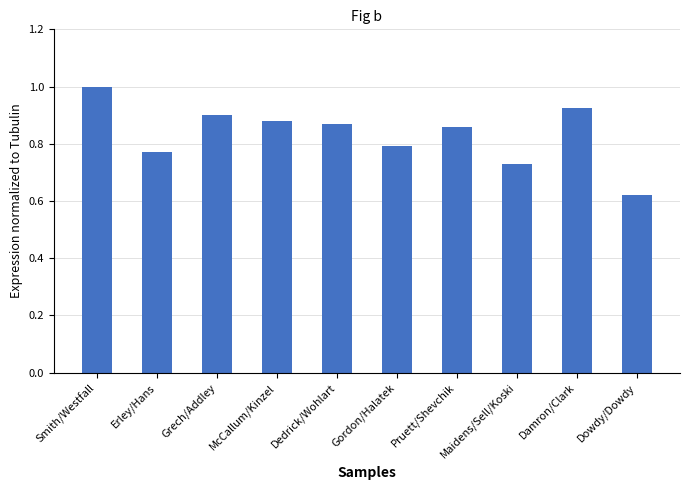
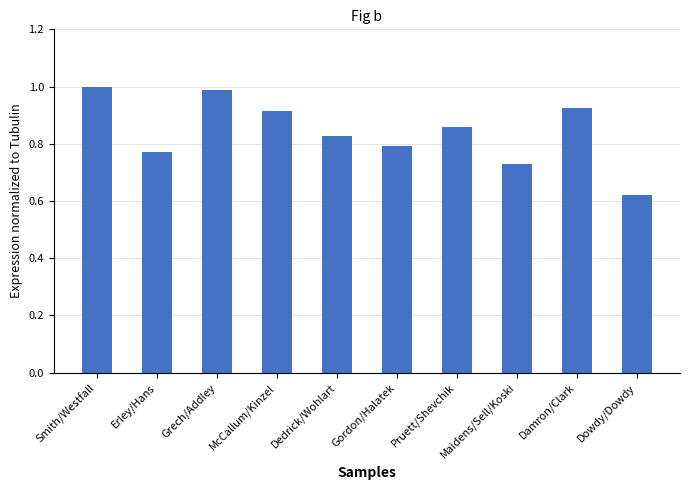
Grech/Addley: 0.90 -> 0.99
McCallum/Kinzel: 0.88 -> 0.91
Dedrick/Wohlart: 0.87 -> 0.83
